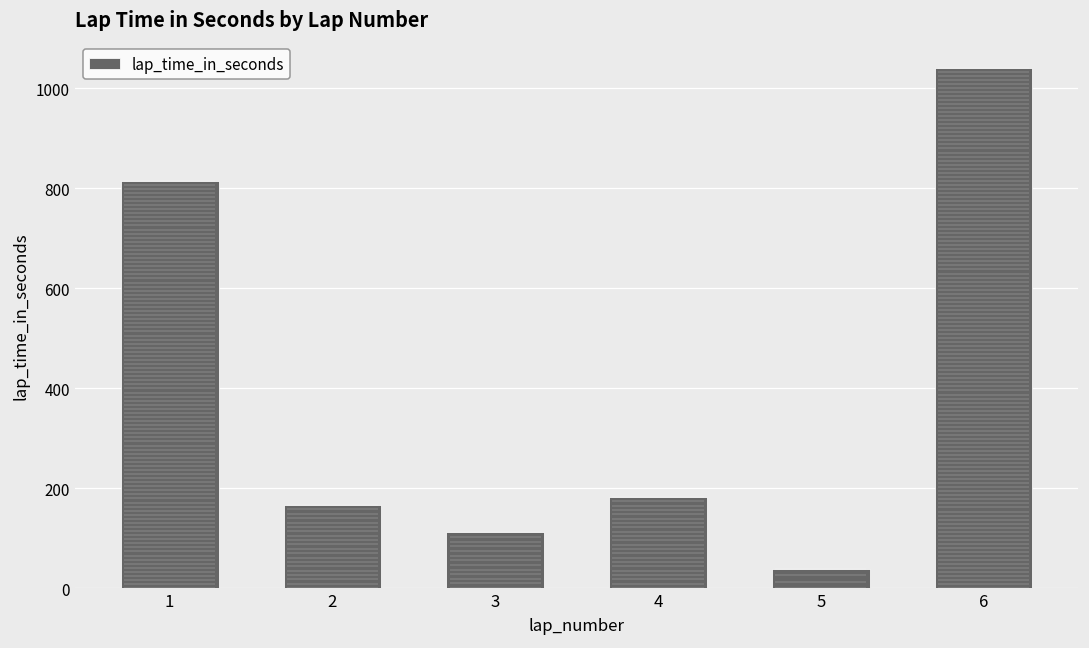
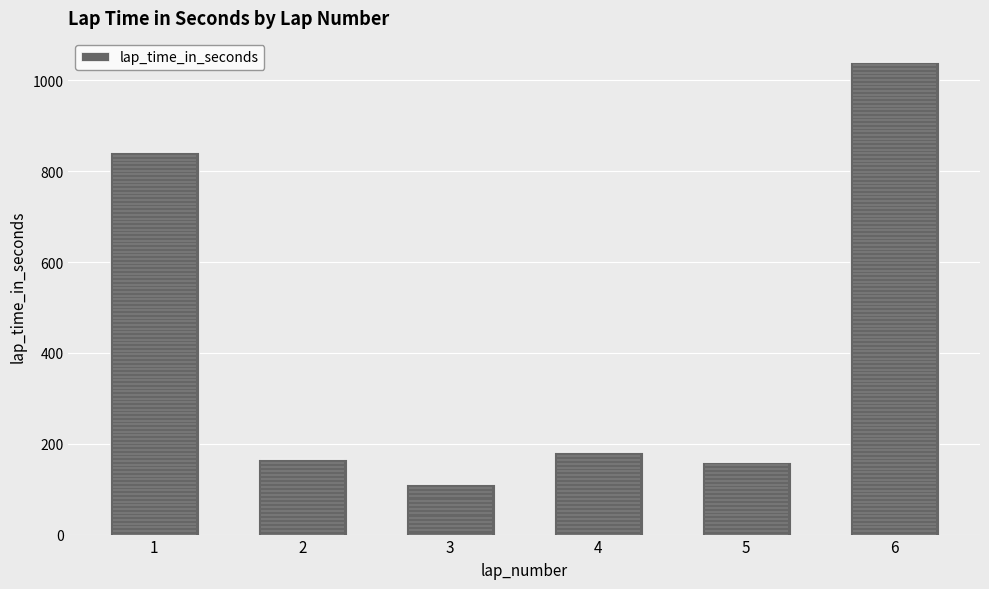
1: 820 -> 840
5: 40 -> 160
